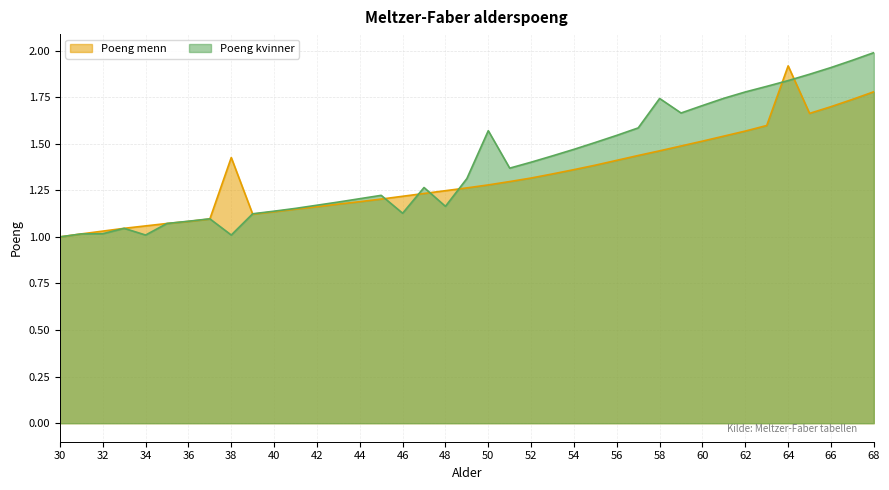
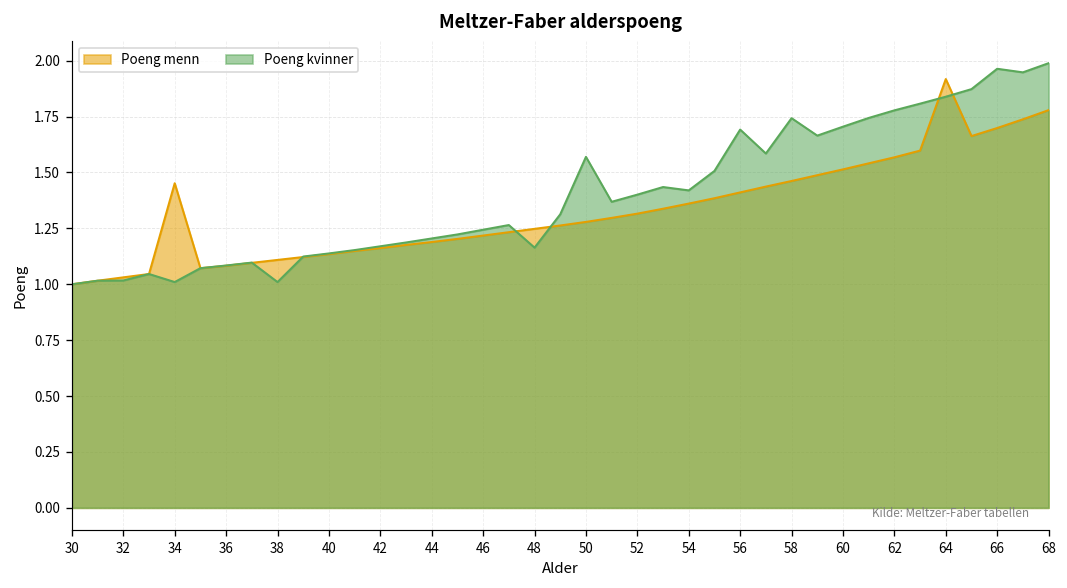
Poeng menn, 34: 1.06 -> 1.45
Poeng menn, 38: 1.43 -> 1.11
Poeng kvinner, 46: 1.13 -> 1.24
Poeng kvinner, 54: 1.47 -> 1.42
Poeng kvinner, 56: 1.55 -> 1.69
Poeng kvinner, 66: 1.91 -> 1.96
